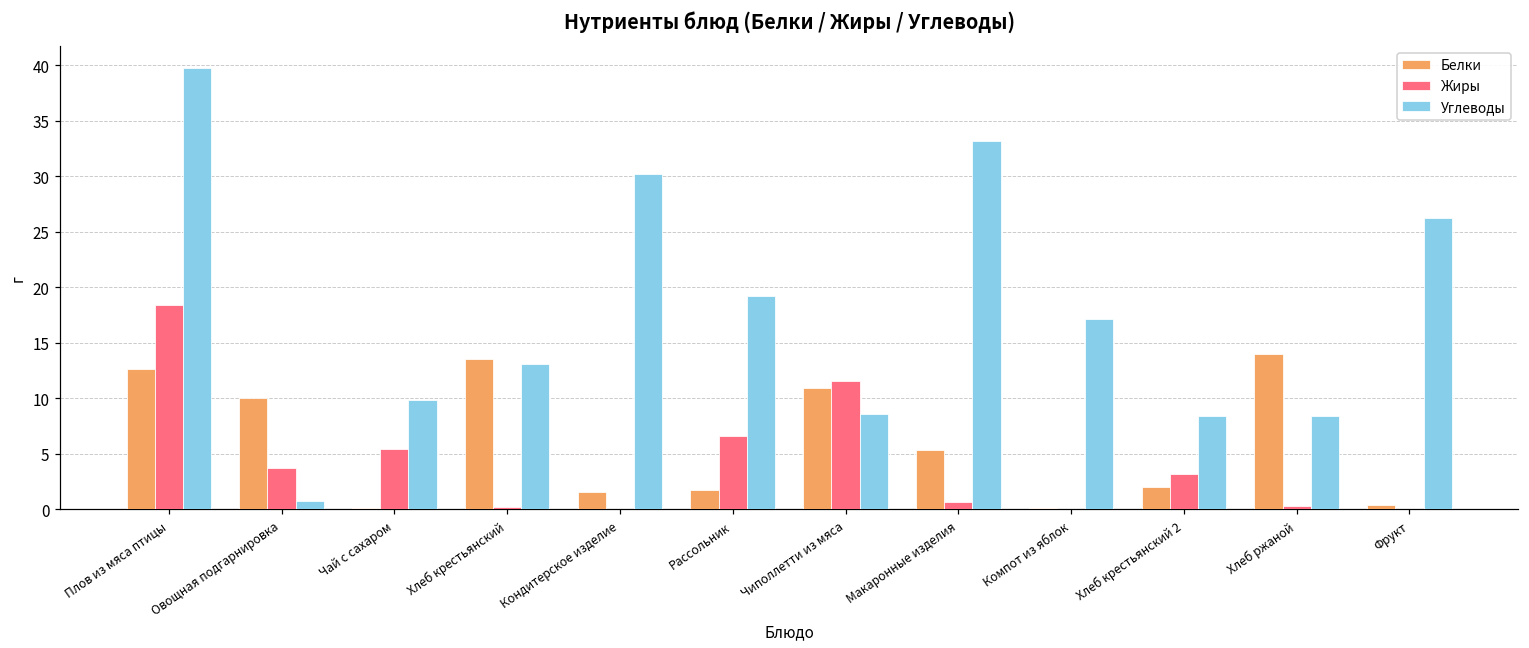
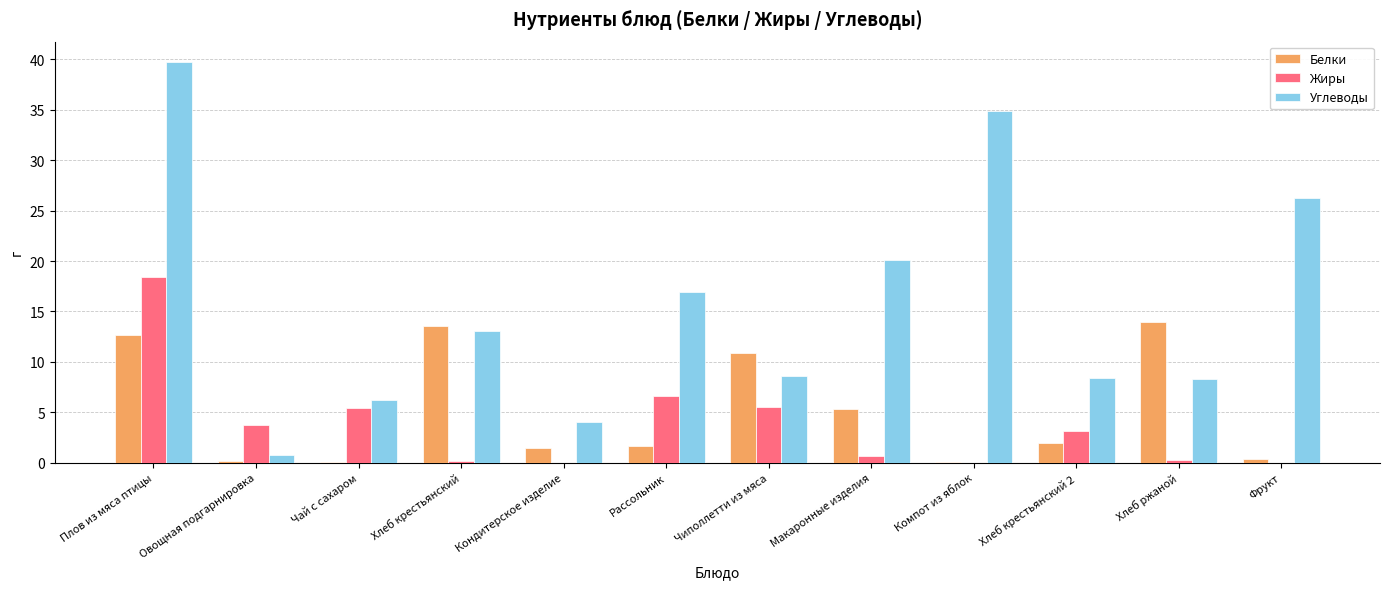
Белки, Овощная подгарнировка: 10.1 -> 0.2
Углеводы, Чай с сахаром: 9.8 -> 6.2
Углеводы, Кондитерское изделие: 30.2 -> 4.0
Углеводы, Рассольник: 19.2 -> 17.0
Жиры, Чиполлетти из мяса: 11.6 -> 5.5
Углеводы, Макаронные изделия: 33.2 -> 20.1
Углеводы, Компот из яблок: 17.1 -> 34.9
